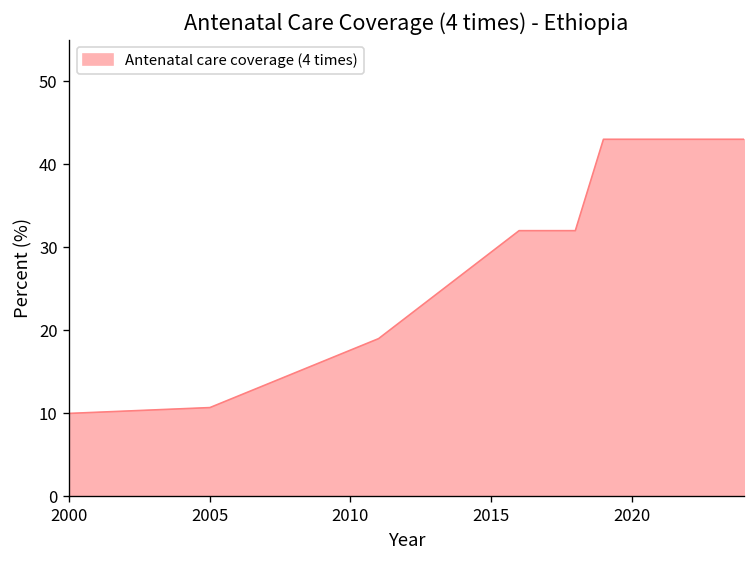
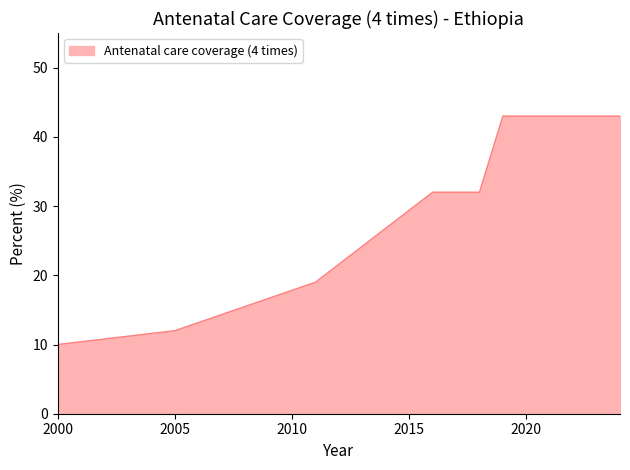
2005: 11 -> 12
